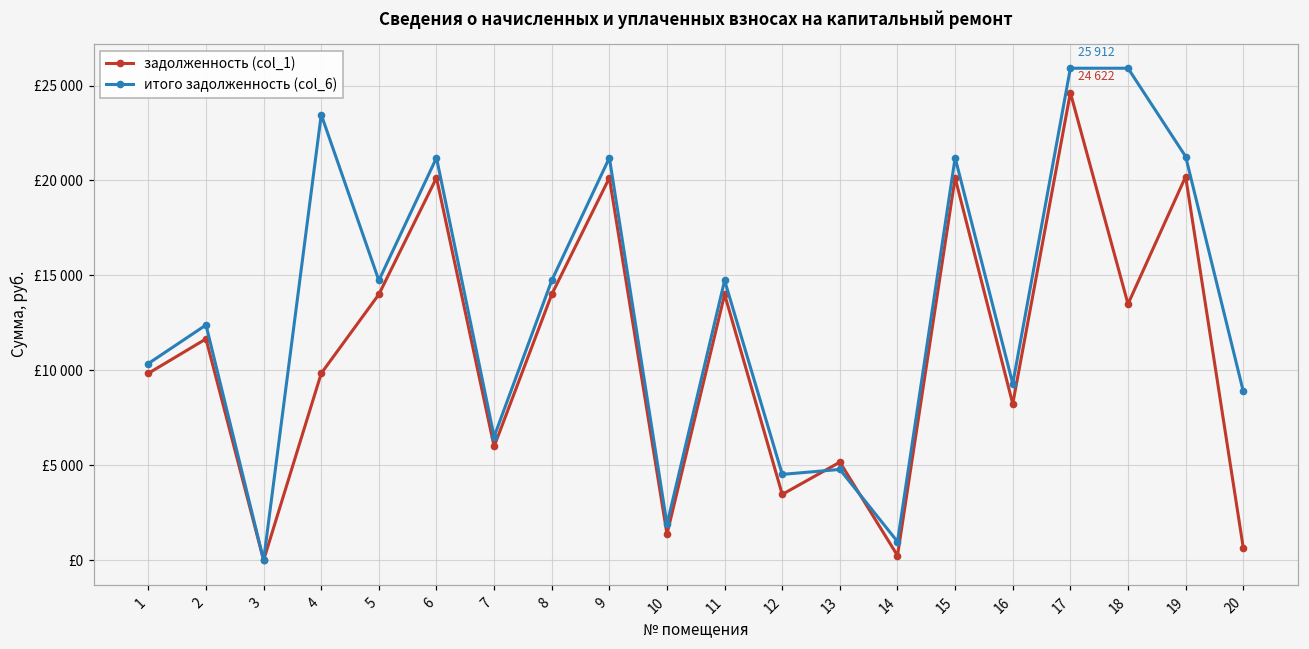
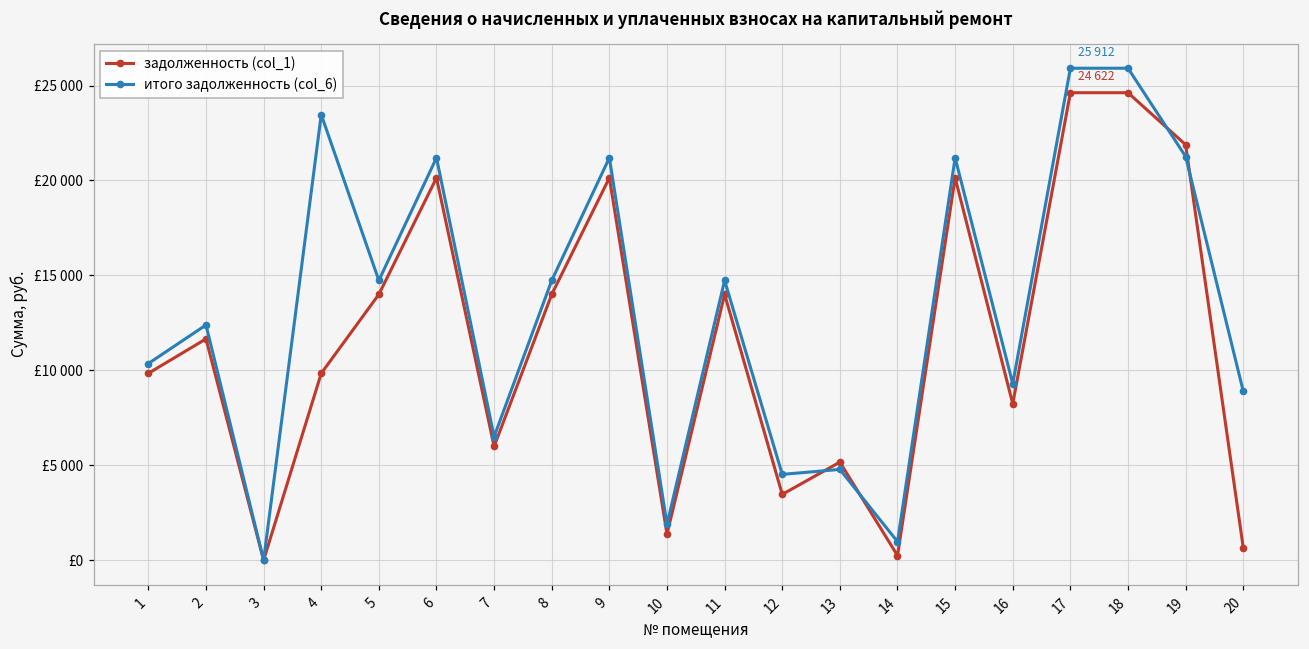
задолженность (col_1), 18: £13500 -> £24600
задолженность (col_1), 19: £20200 -> £21900
